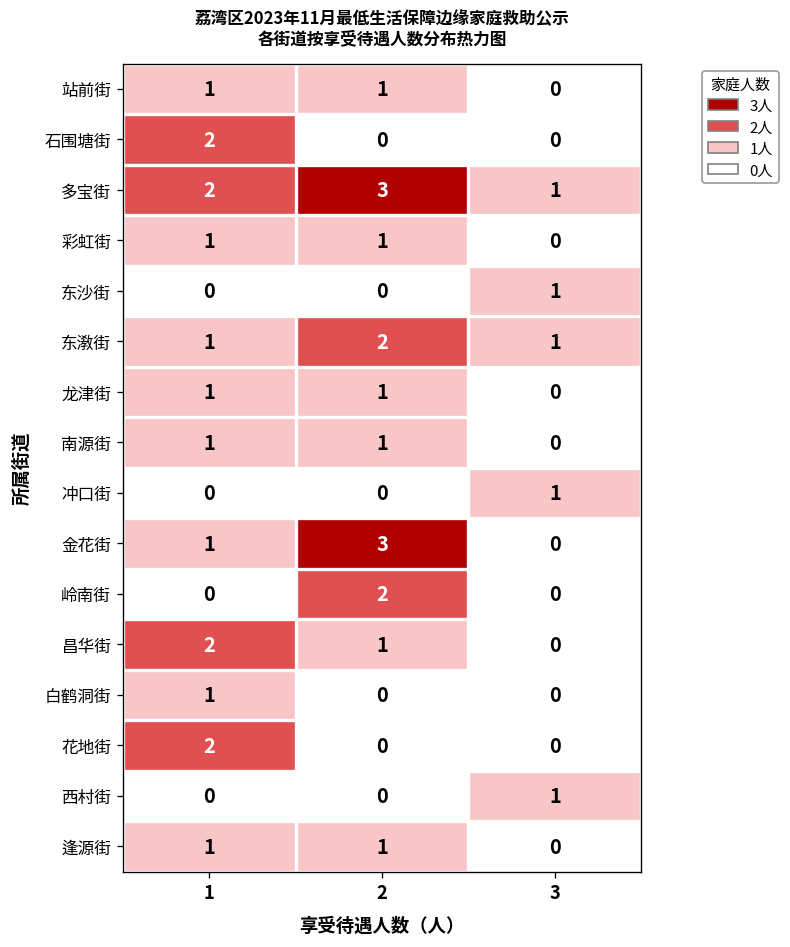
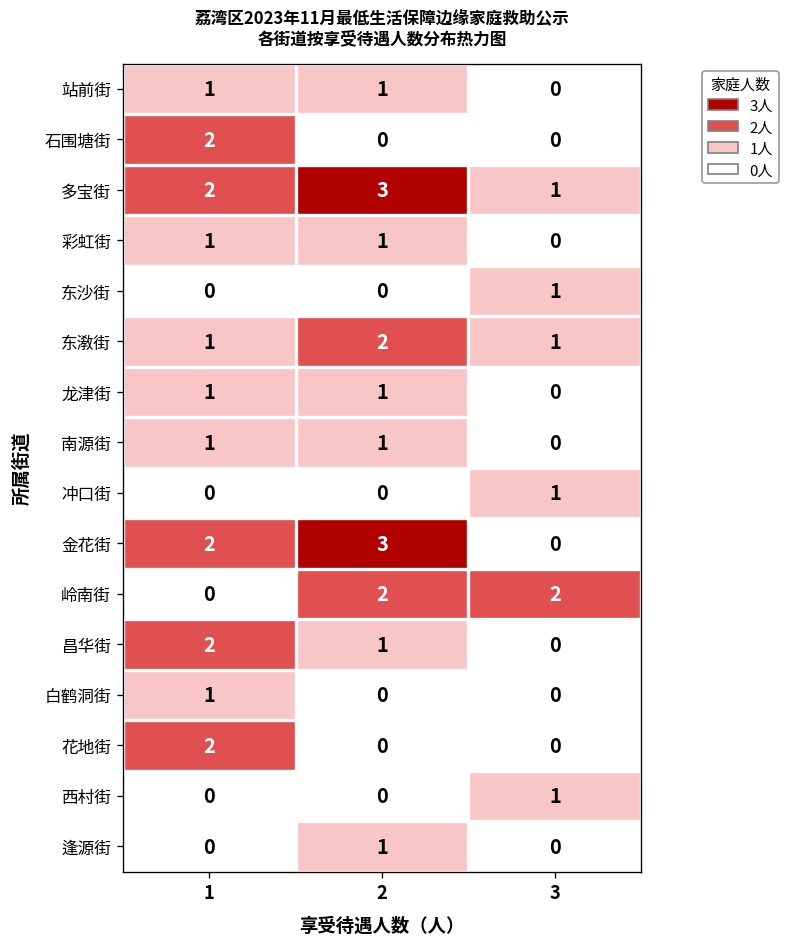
金花街, 1: 1 -> 2
岭南街, 3: 0 -> 2
逢源街, 1: 1 -> 0
